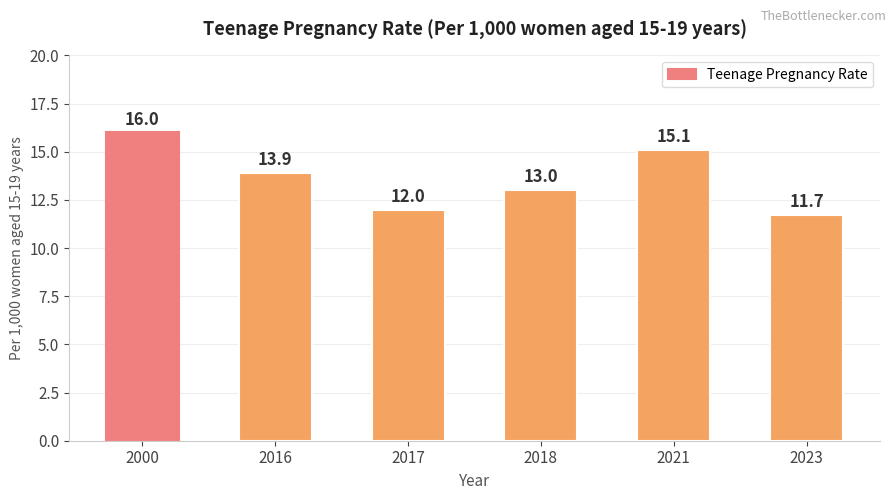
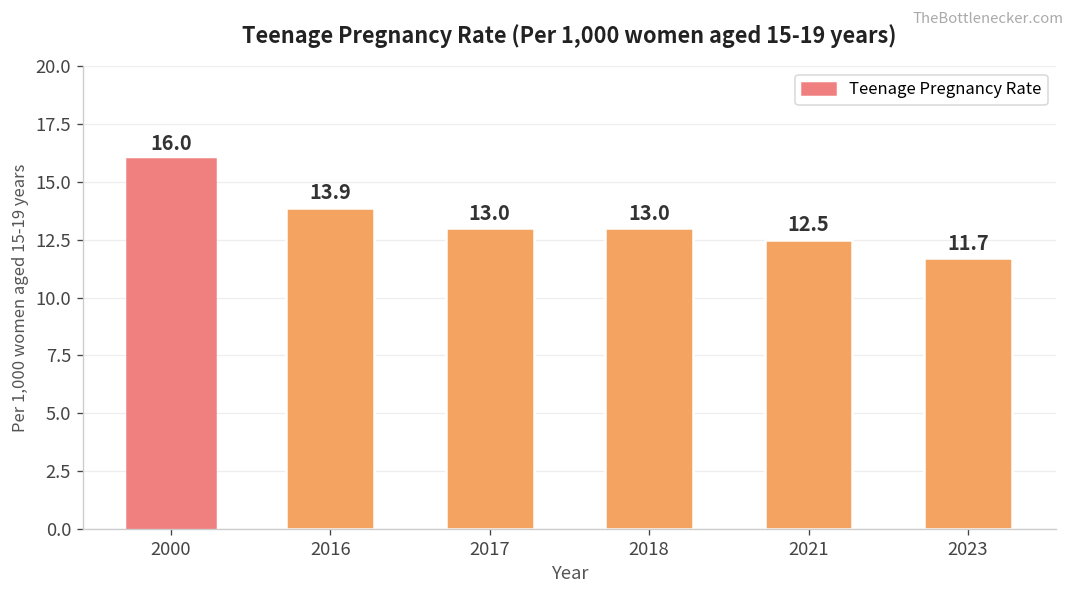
2017: 12.0 -> 13.0
2021: 15.1 -> 12.5
